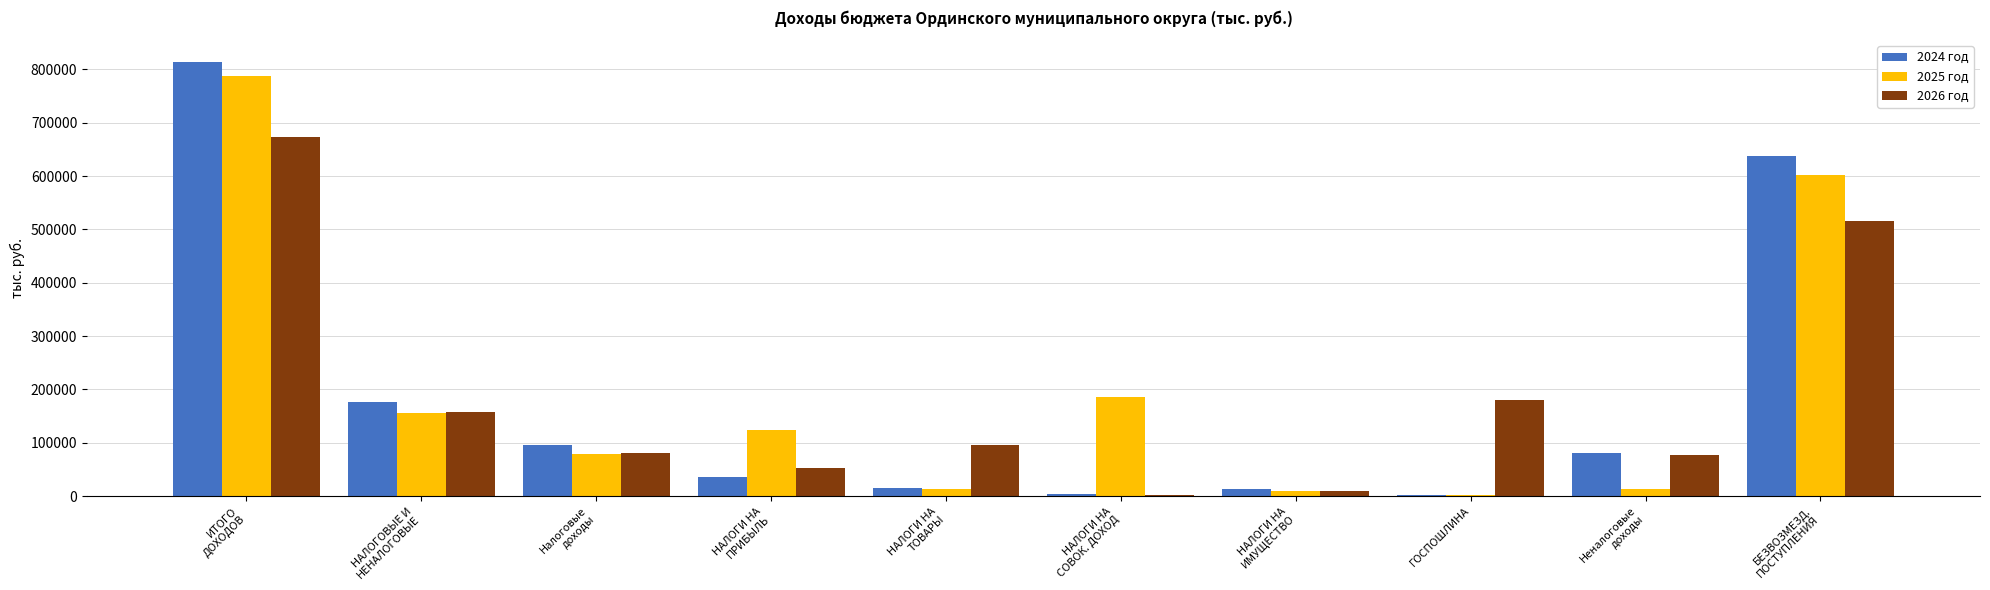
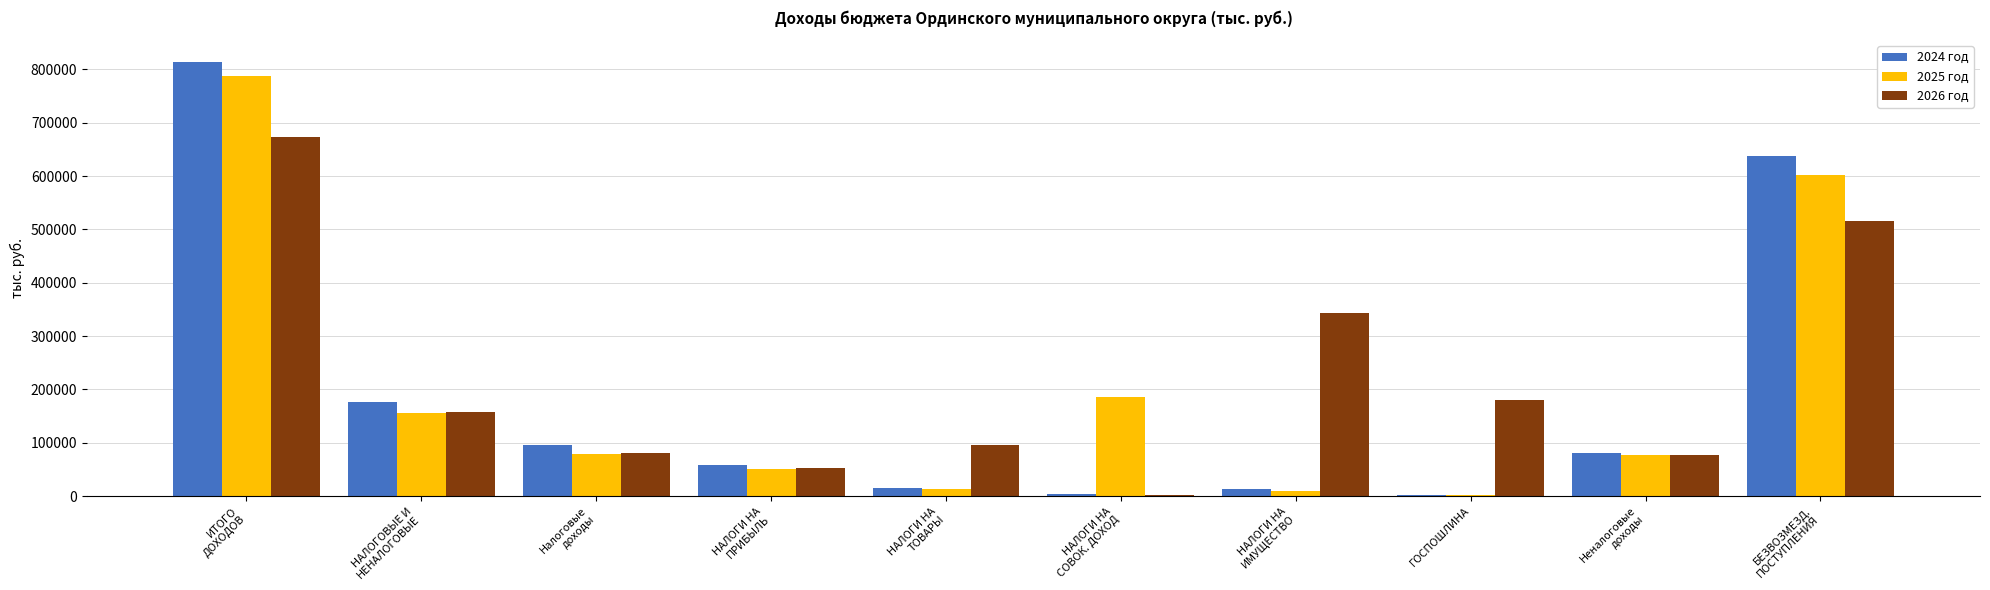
2024 год, НАЛОГИ НА ПРИБЫЛЬ: 40000 -> 60000
2025 год, НАЛОГИ НА ПРИБЫЛЬ: 120000 -> 50000
2026 год, НАЛОГИ НА ИМУЩЕСТВО: 10000 -> 340000
2025 год, Неналоговые доходы: 10000 -> 80000
